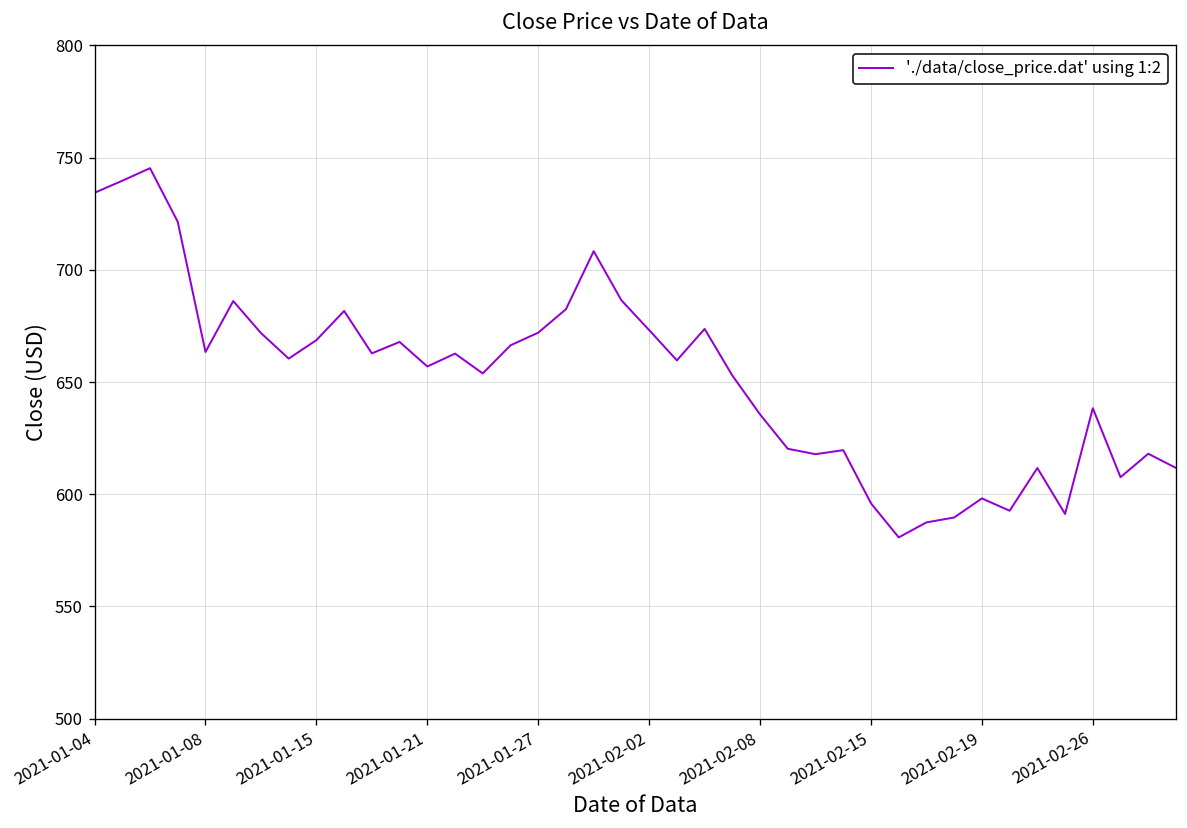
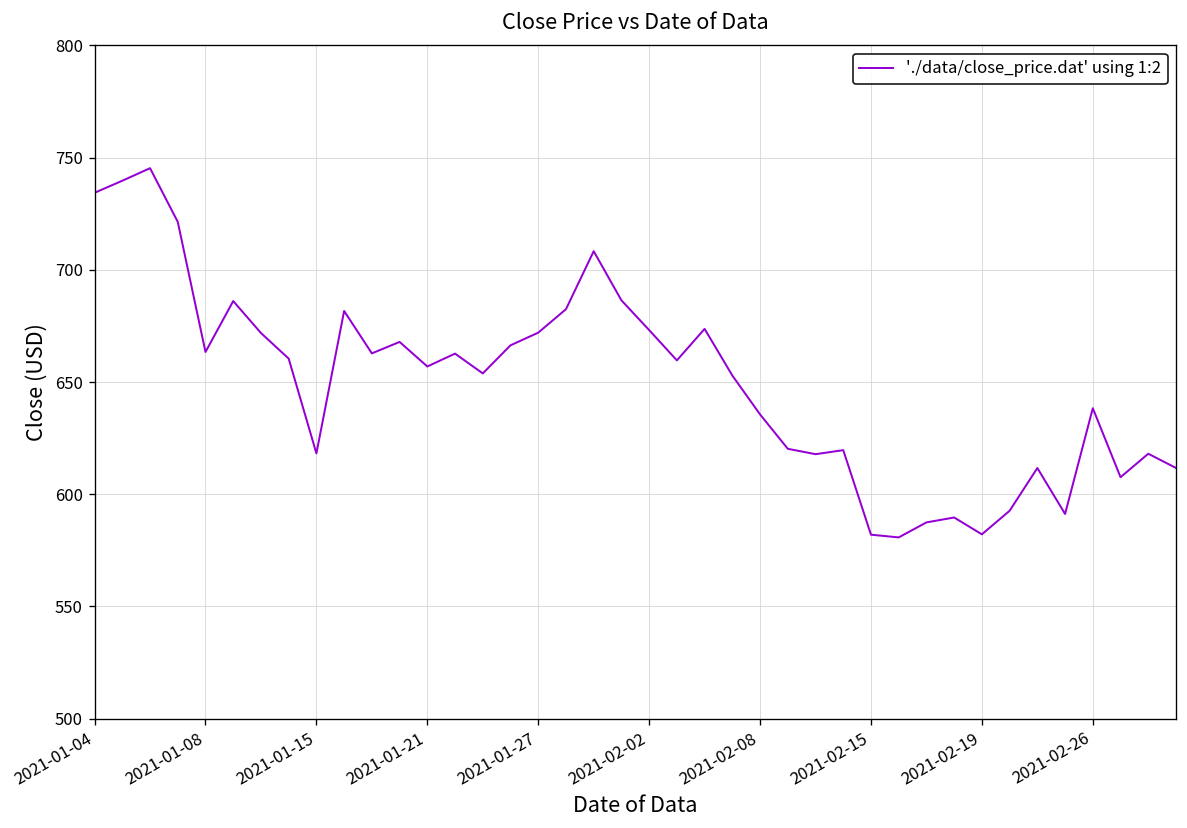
2021-01-15: 669 -> 618
2021-02-15: 596 -> 582
2021-02-19: 598 -> 582
